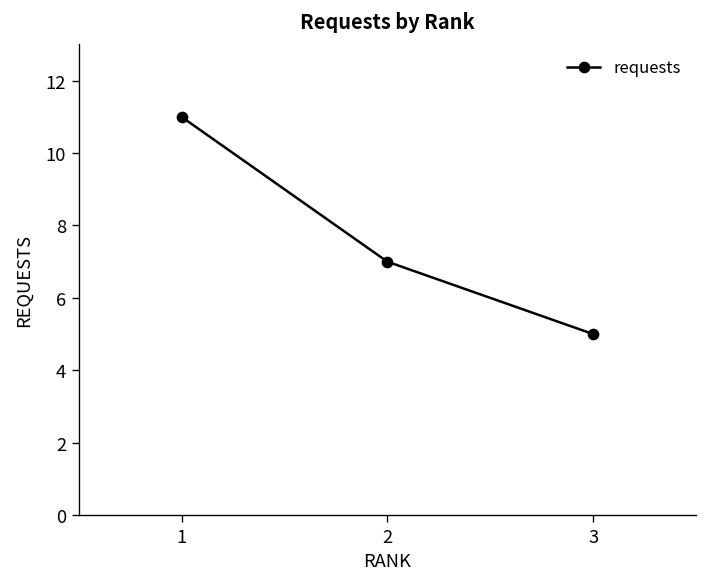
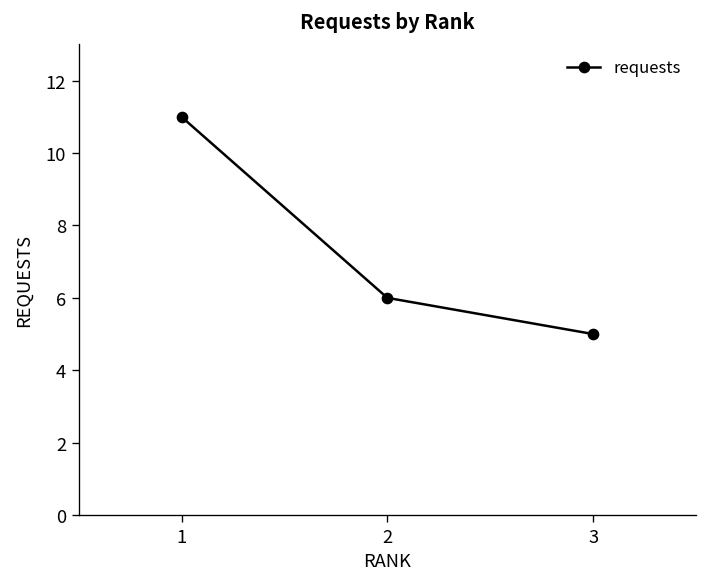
2: 7 -> 6
